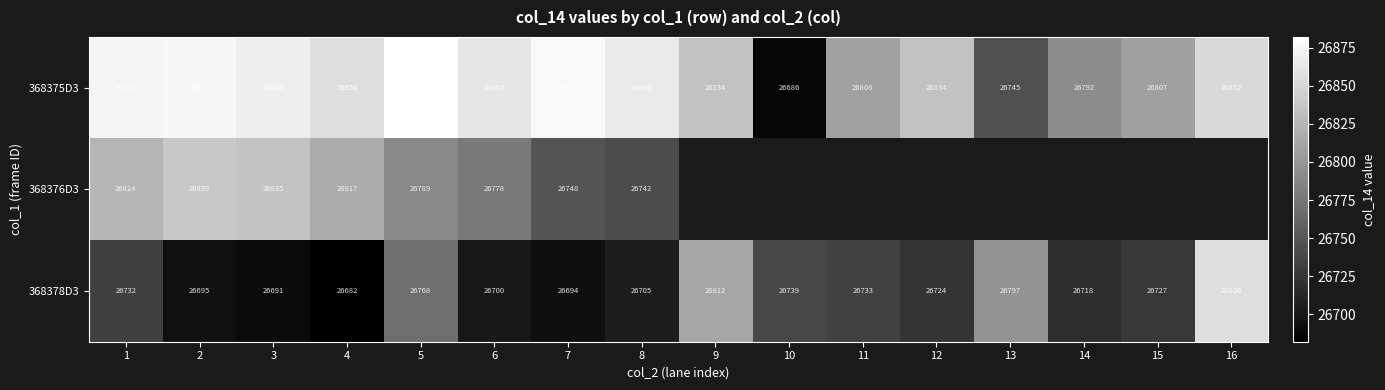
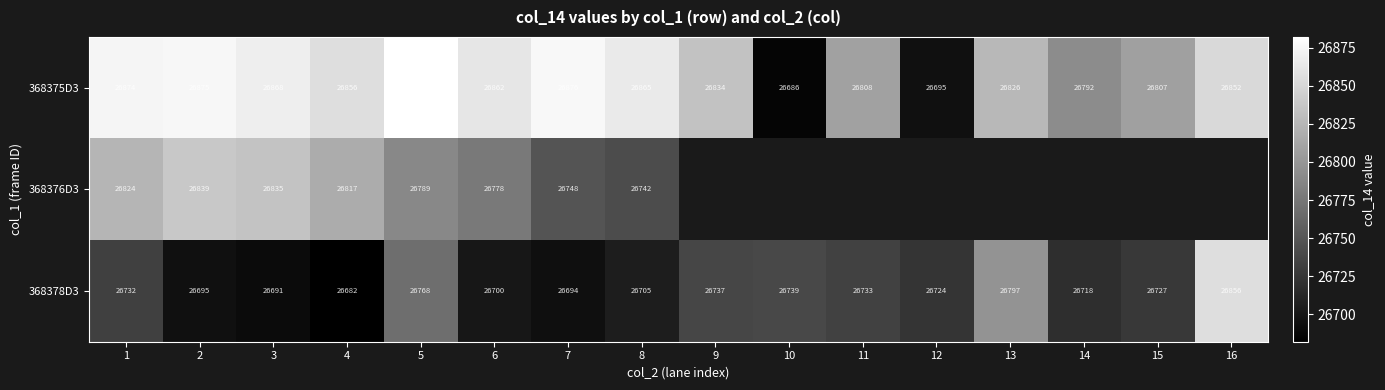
368375D3, 12: 26834 -> 26695
368375D3, 13: 26745 -> 26826
368378D3, 9: 26812 -> 26737
